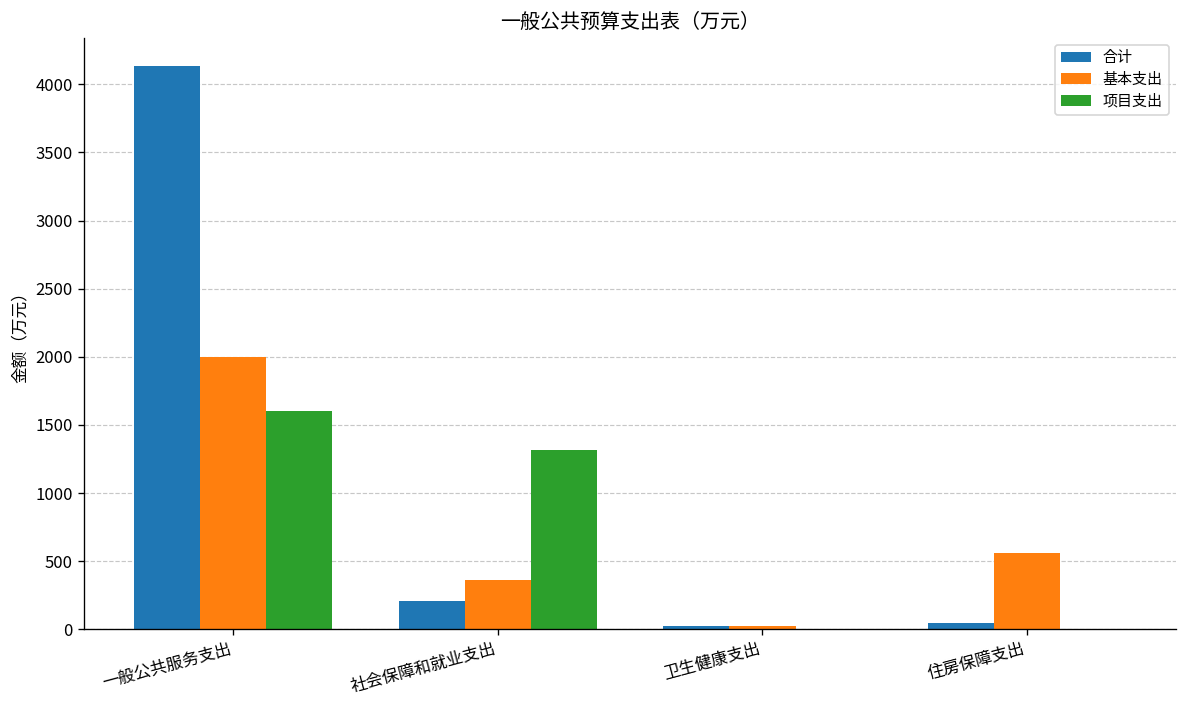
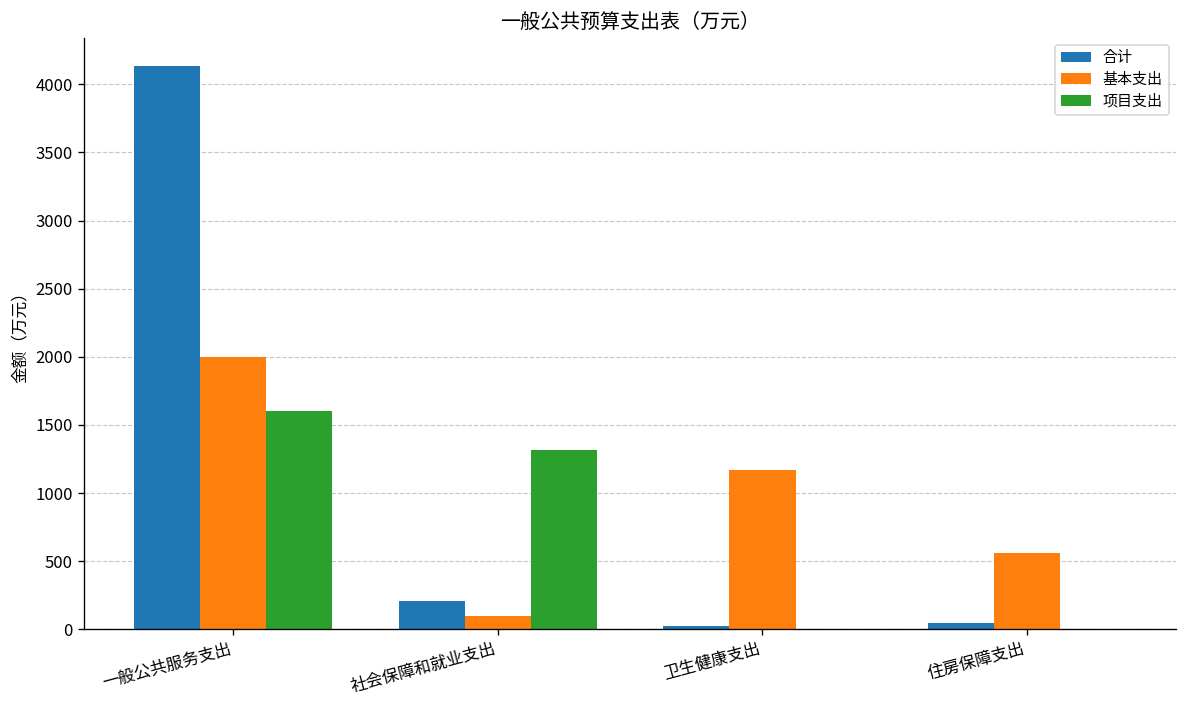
基本支出, 社会保障和就业支出: 360 -> 100
基本支出, 卫生健康支出: 30 -> 1170
